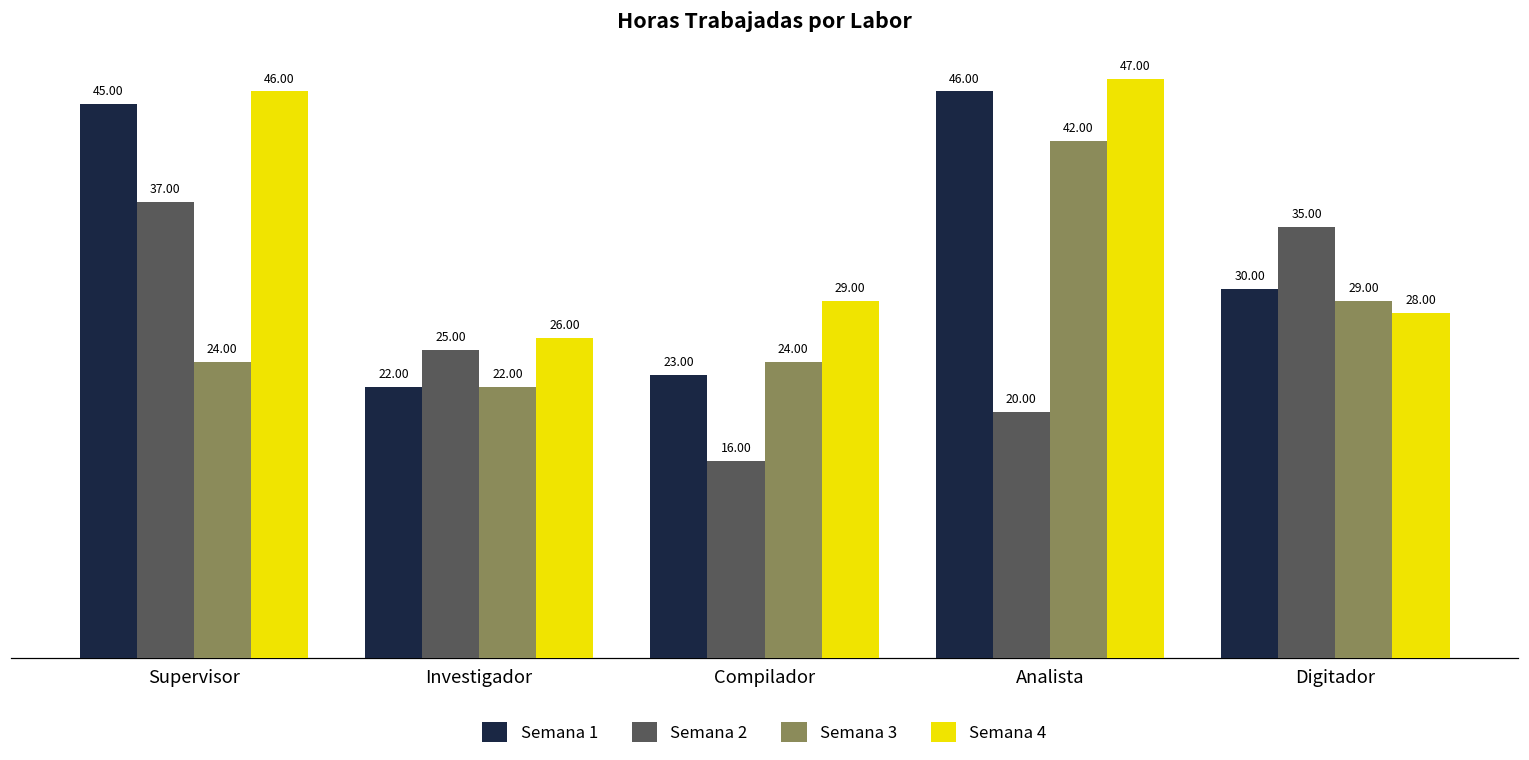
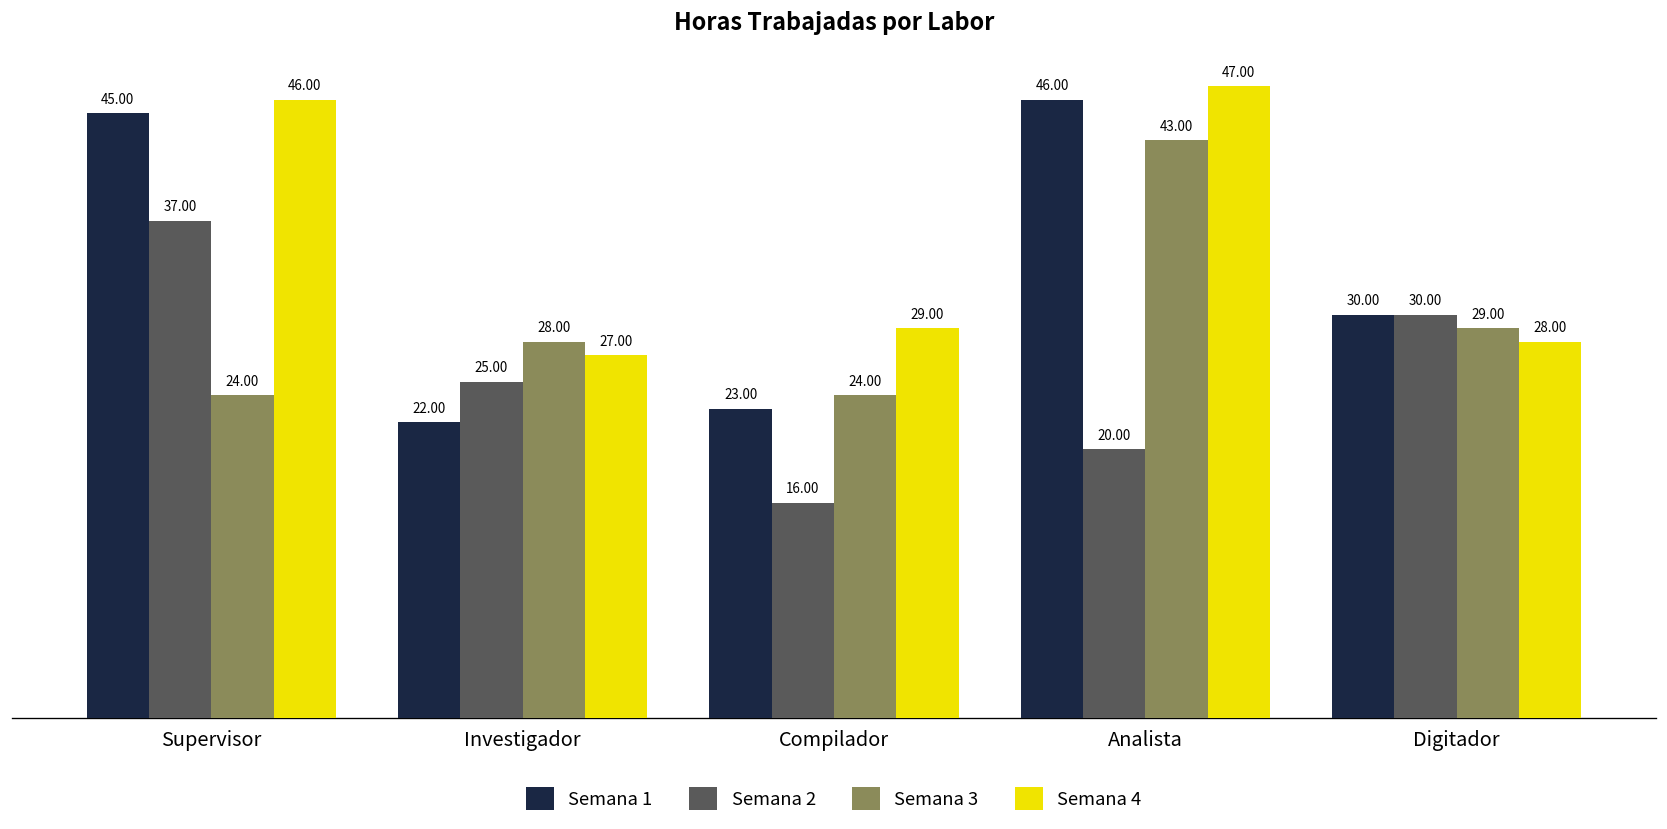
Semana 3, Investigador: 22.00 -> 28.00
Semana 4, Investigador: 26.00 -> 27.00
Semana 3, Analista: 42.00 -> 43.00
Semana 2, Digitador: 35.00 -> 30.00
